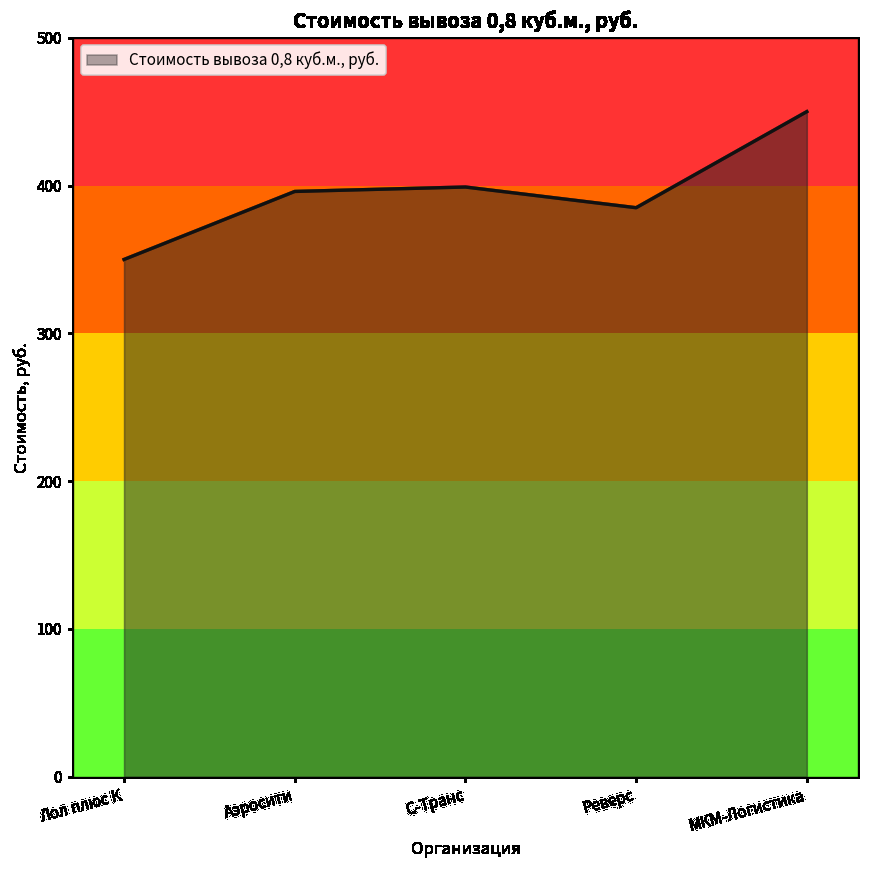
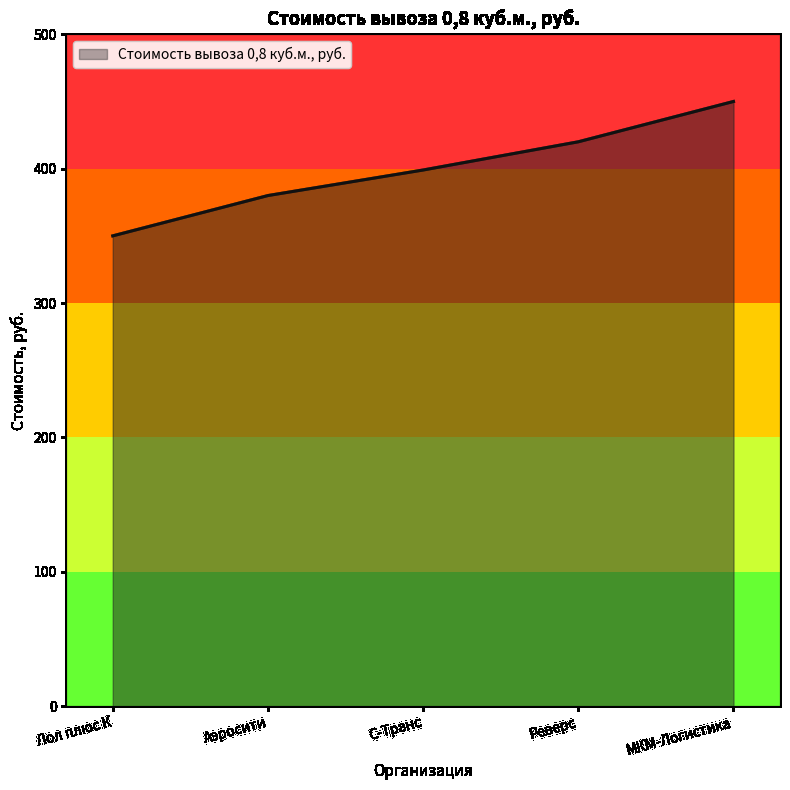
Аэросити: 396 -> 380
Реверс: 385 -> 420
